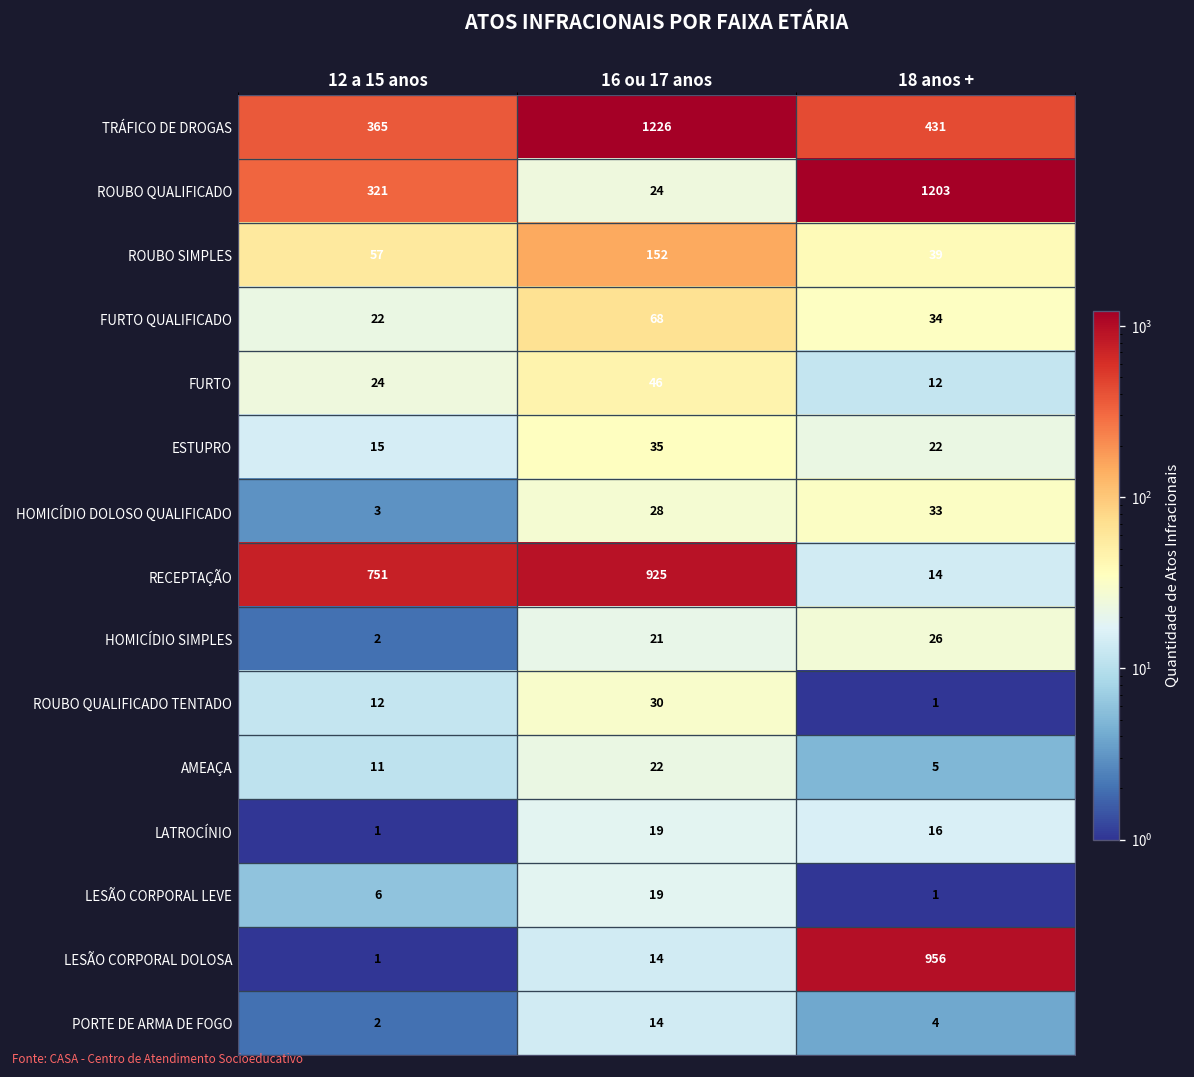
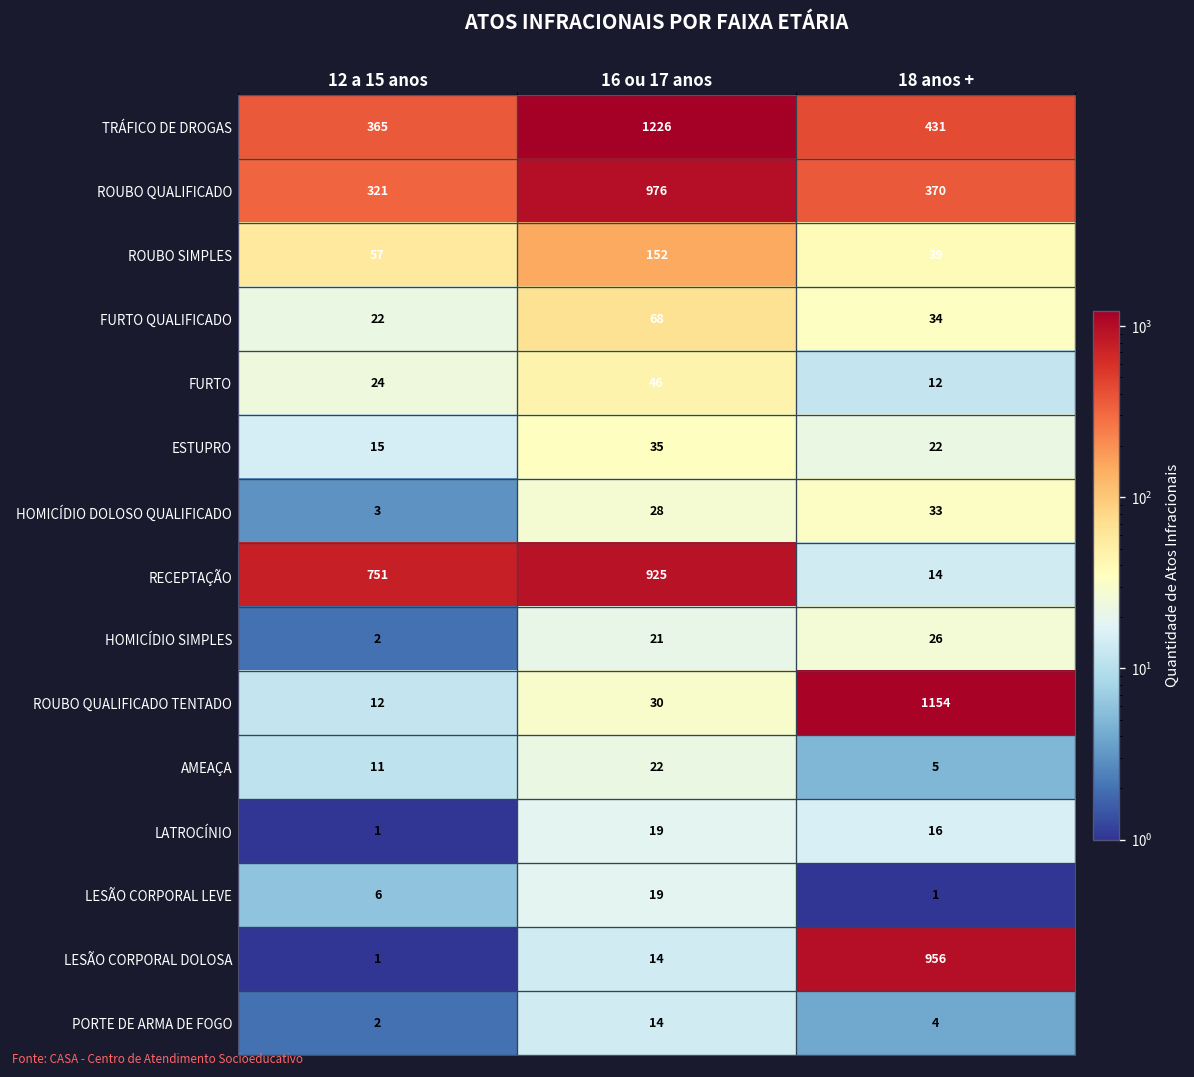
ROUBO QUALIFICADO, 16 ou 17 anos: 24 -> 976
ROUBO QUALIFICADO, 18 anos +: 1203 -> 370
ROUBO QUALIFICADO TENTADO, 18 anos +: 1 -> 1154
